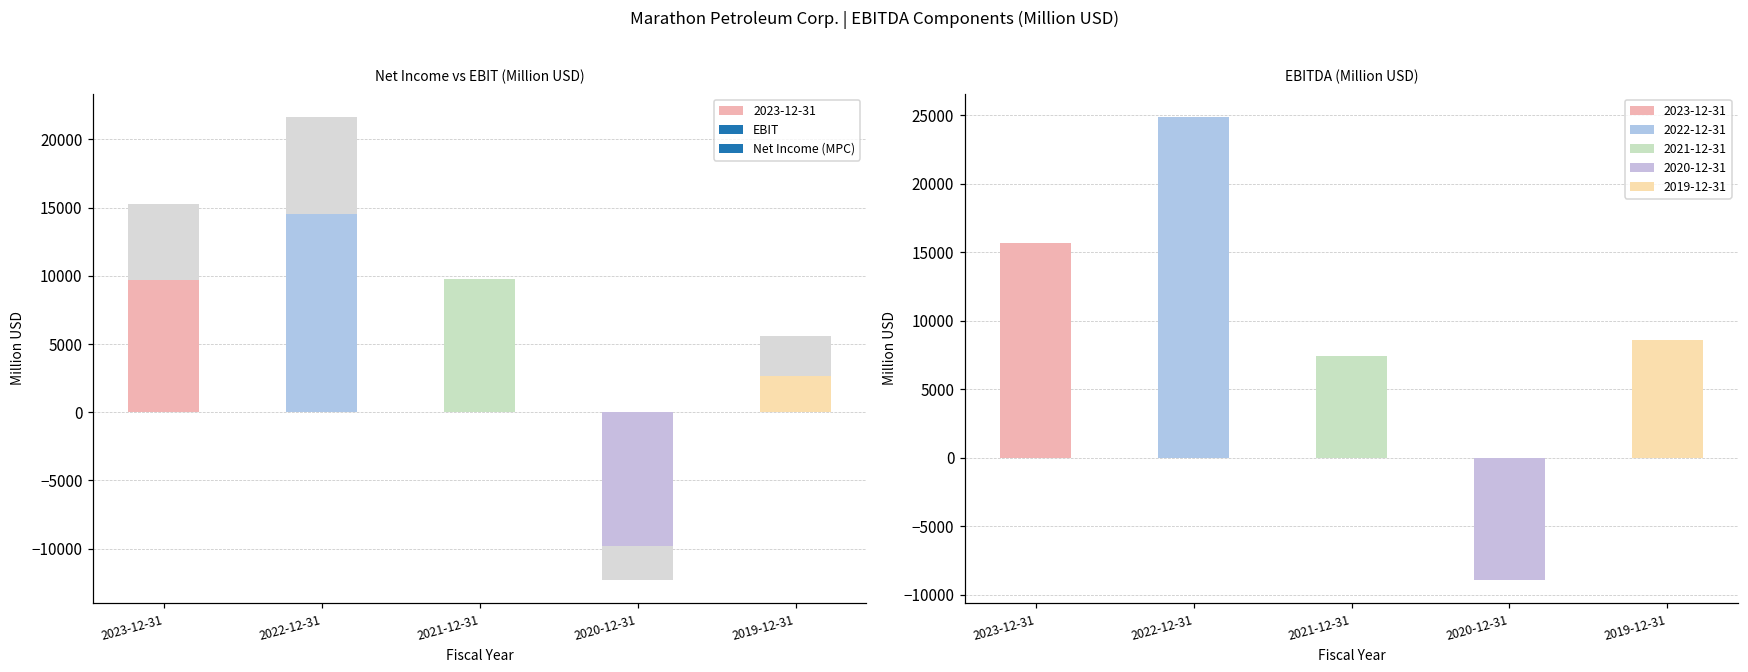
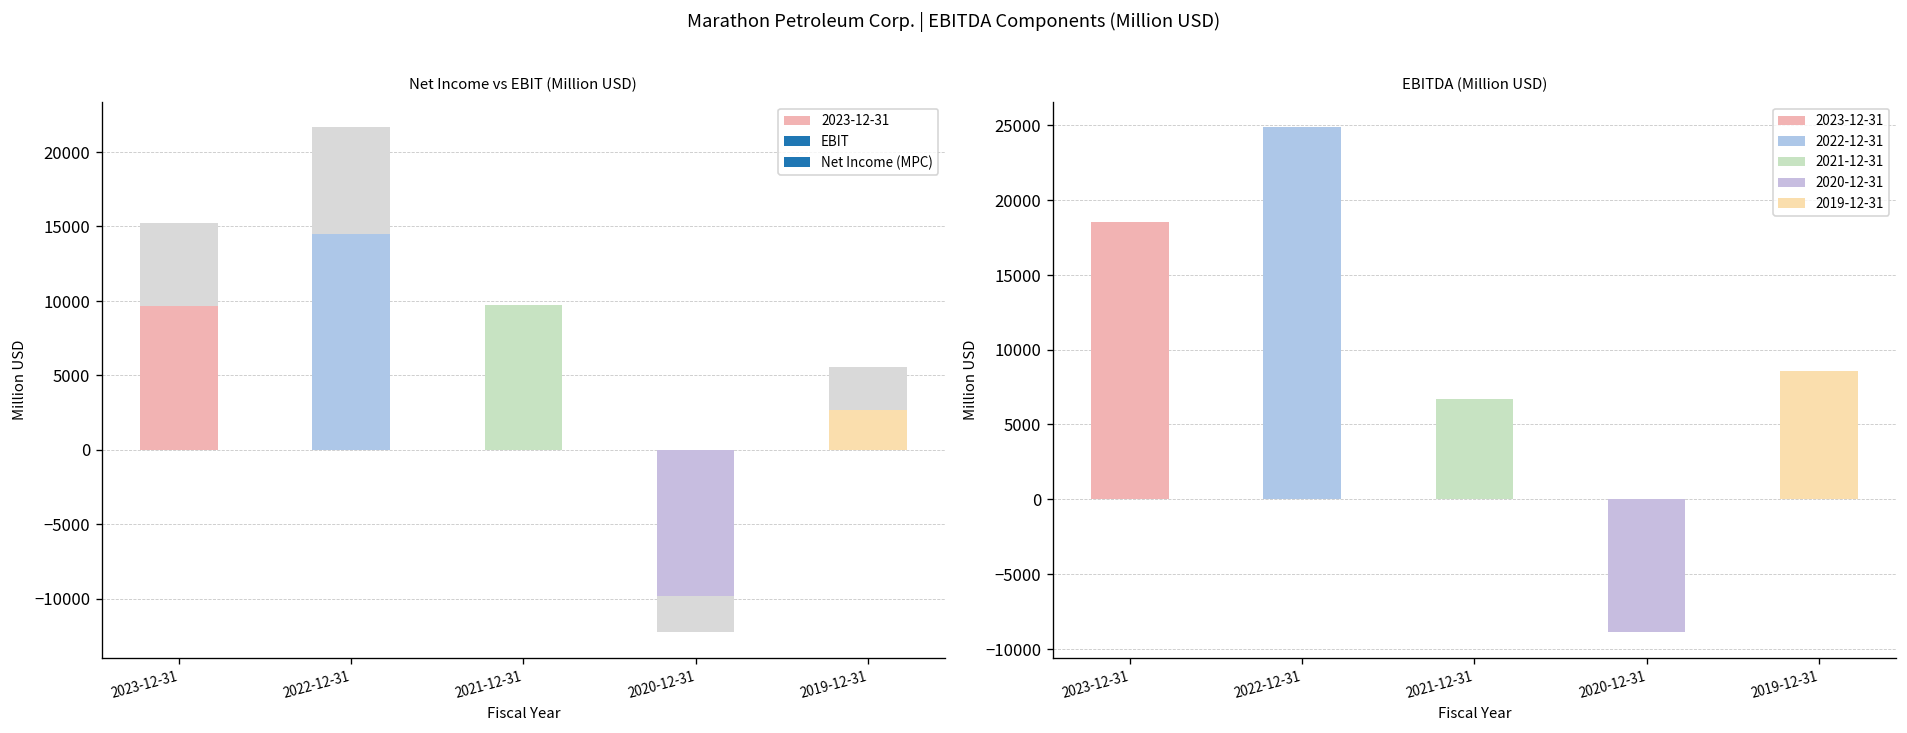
EBITDA (Million USD), 2023-12-31: 15700 -> 18600
EBITDA (Million USD), 2021-12-31: 7400 -> 6700
